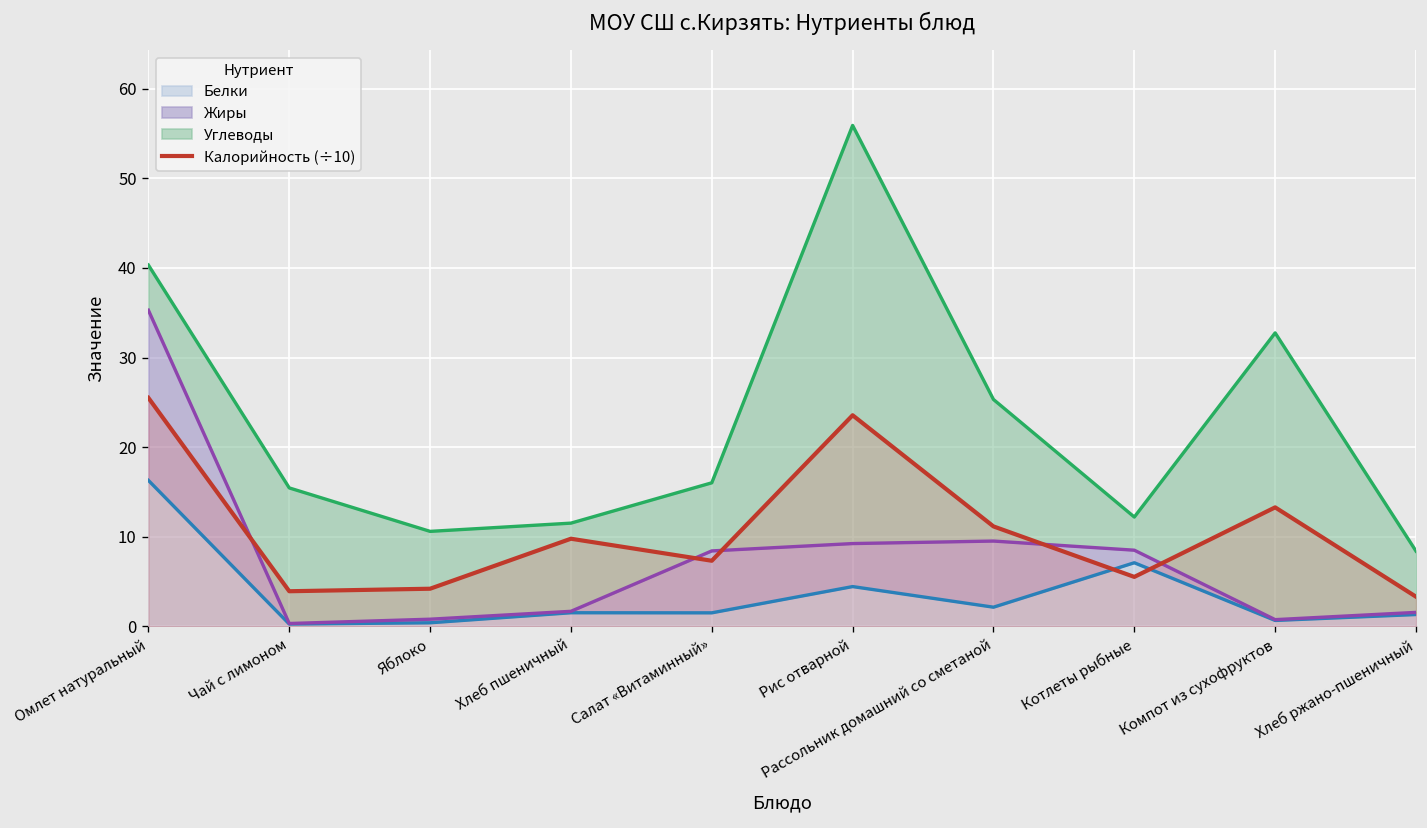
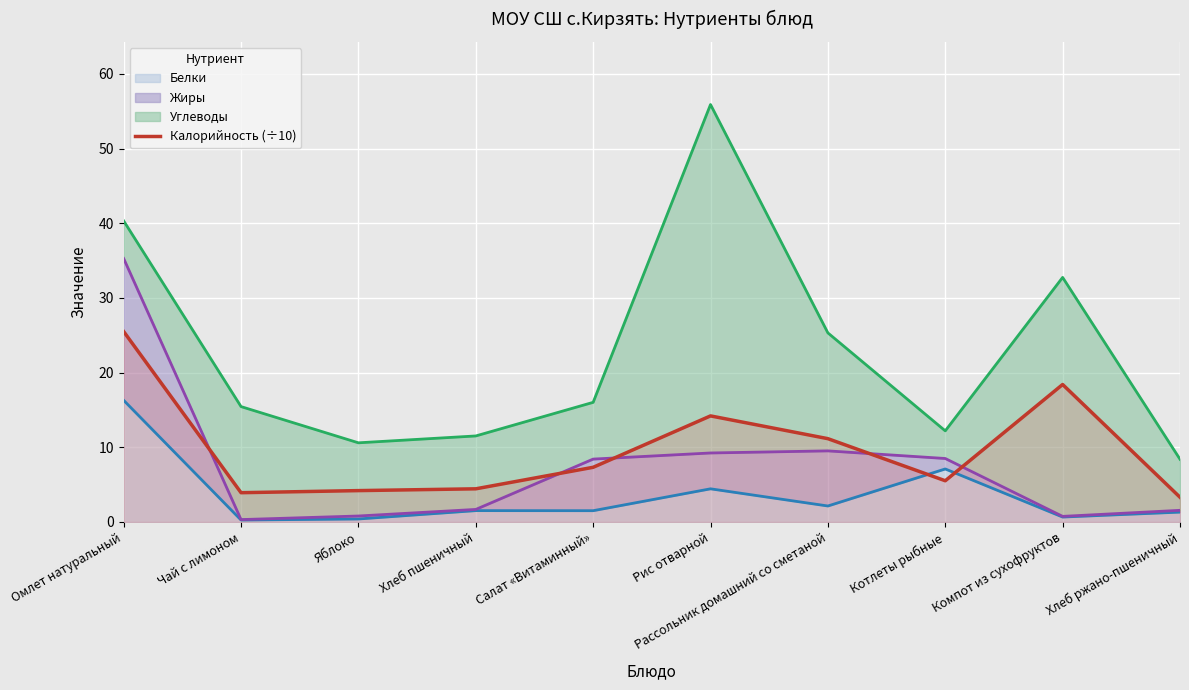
Калорийность (÷10), Хлеб пшеничный: 10 -> 4
Калорийность (÷10), Рис отварной: 24 -> 14
Калорийность (÷10), Компот из сухофруктов: 13 -> 18
